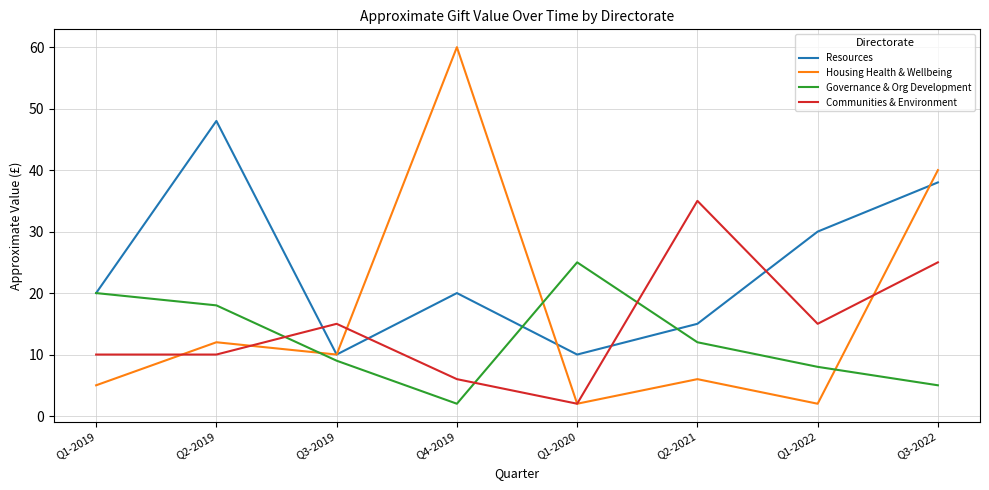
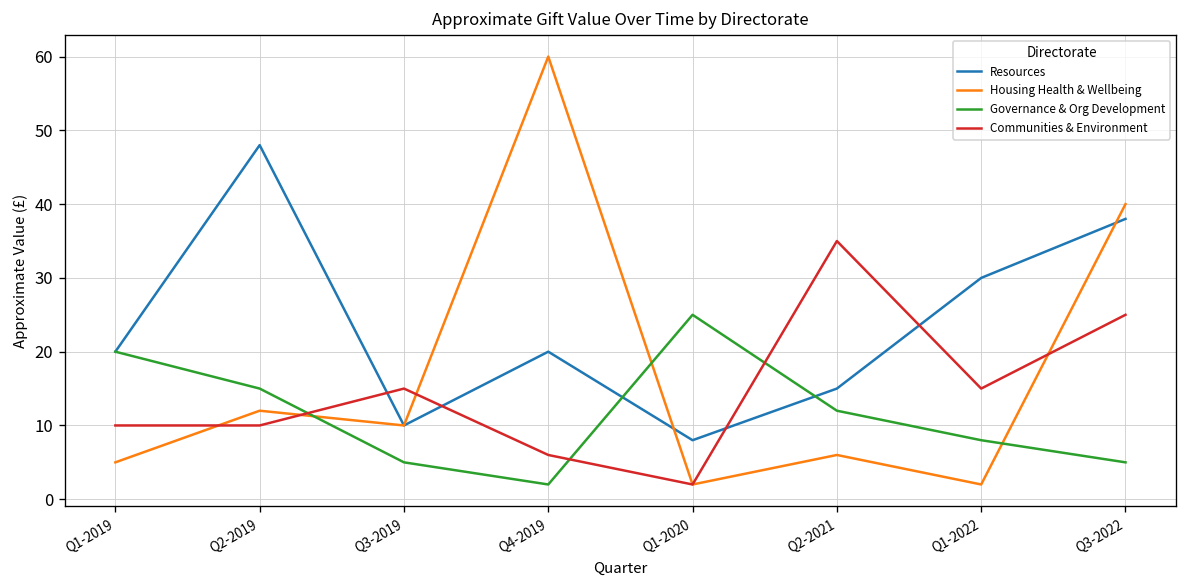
Governance & Org Development, Q2-2019: 18 -> 15
Governance & Org Development, Q3-2019: 9 -> 5
Resources, Q1-2020: 10 -> 8
